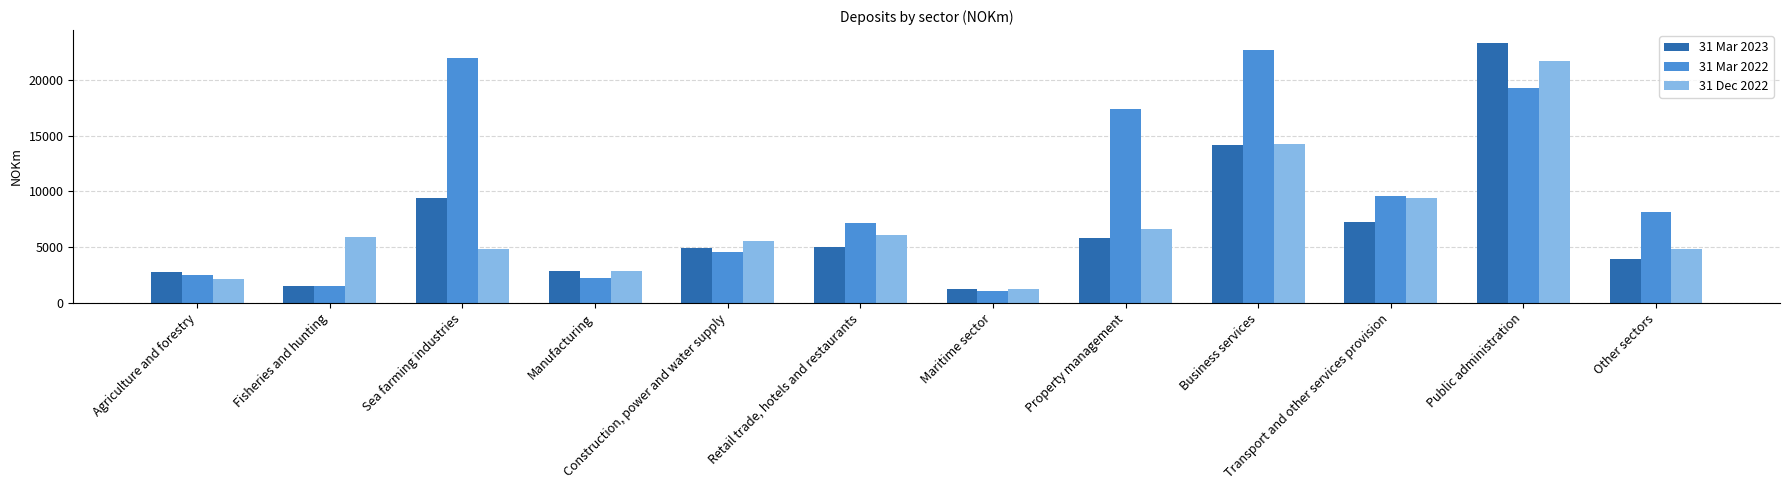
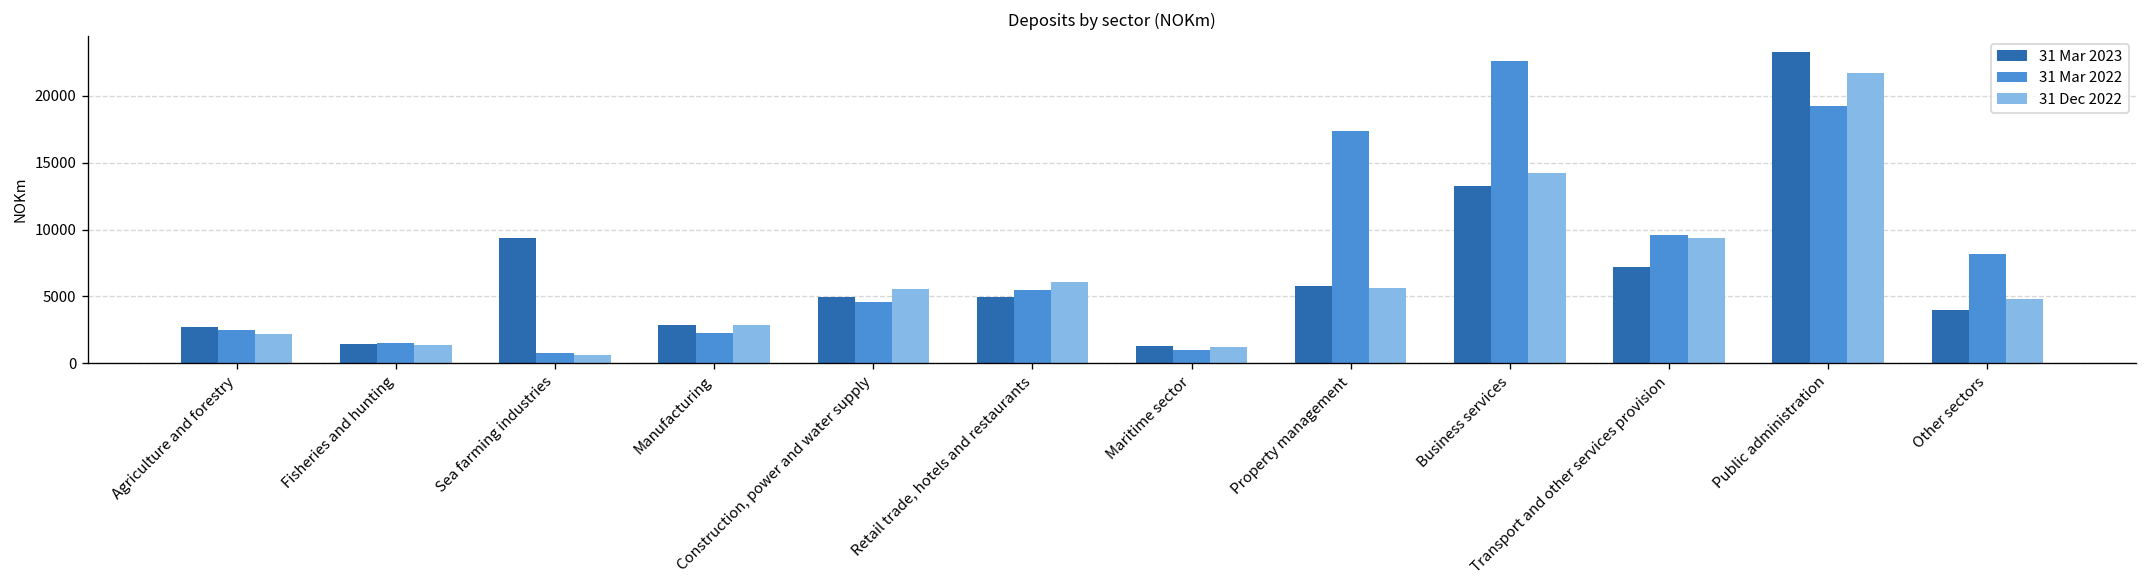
31 Dec 2022, Fisheries and hunting: 5900 -> 1400
31 Mar 2022, Sea farming industries: 22000 -> 800
31 Dec 2022, Sea farming industries: 4900 -> 600
31 Mar 2022, Retail trade, hotels and restaurants: 7200 -> 5500
31 Dec 2022, Property management: 6600 -> 5600
31 Mar 2023, Business services: 14200 -> 13200
